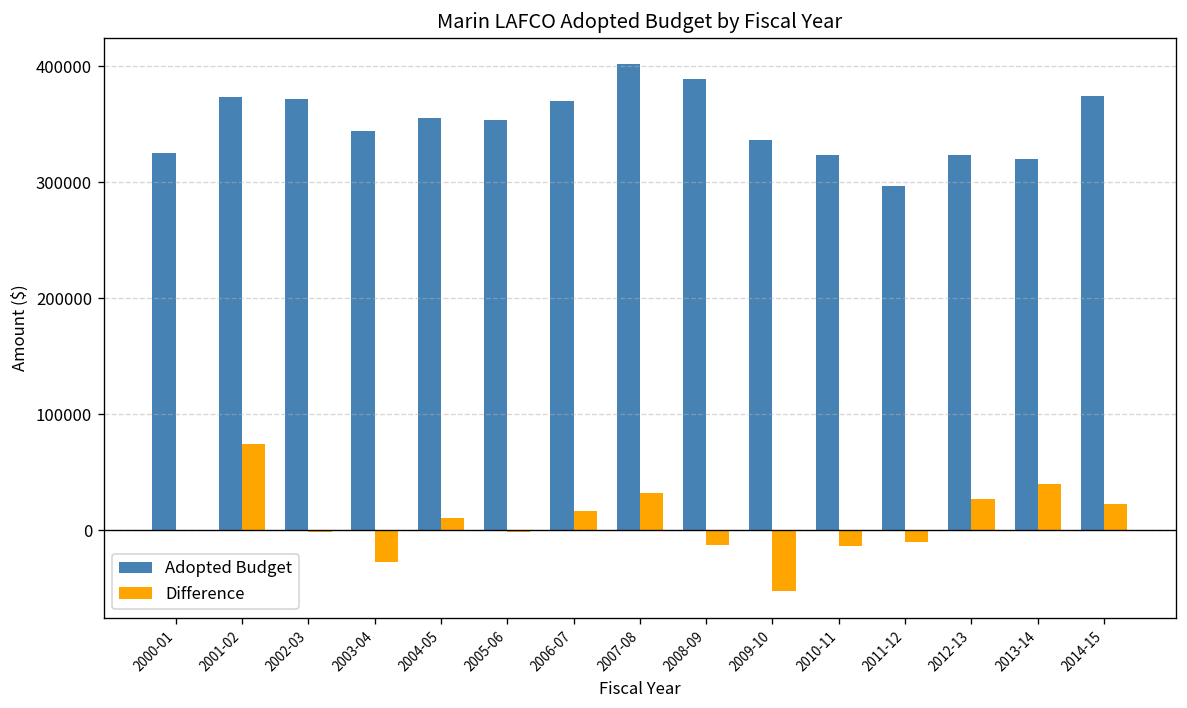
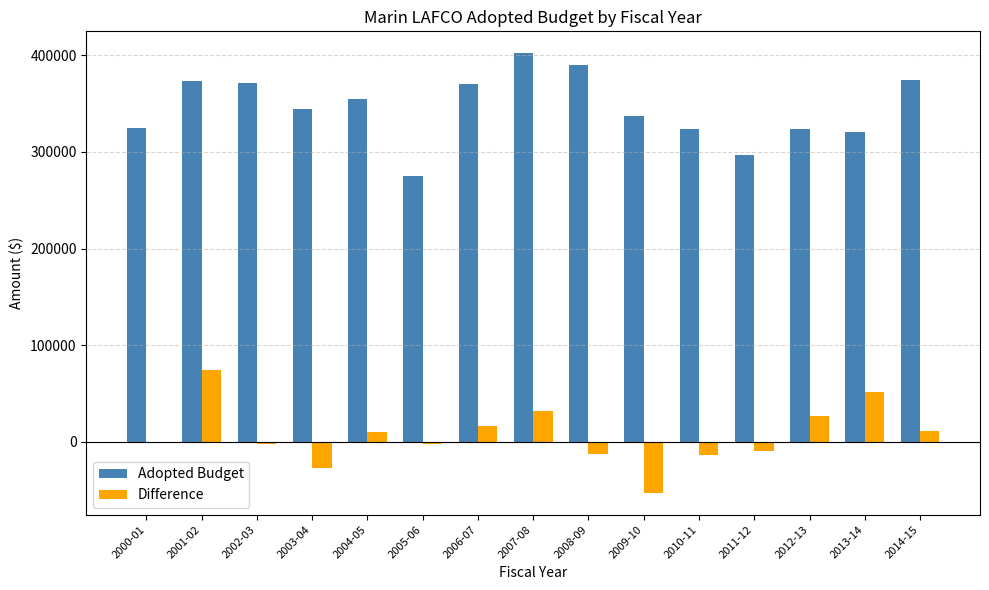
Adopted Budget, 2005-06: 350000 -> 280000
Difference, 2013-14: 40000 -> 50000
Difference, 2014-15: 20000 -> 10000
